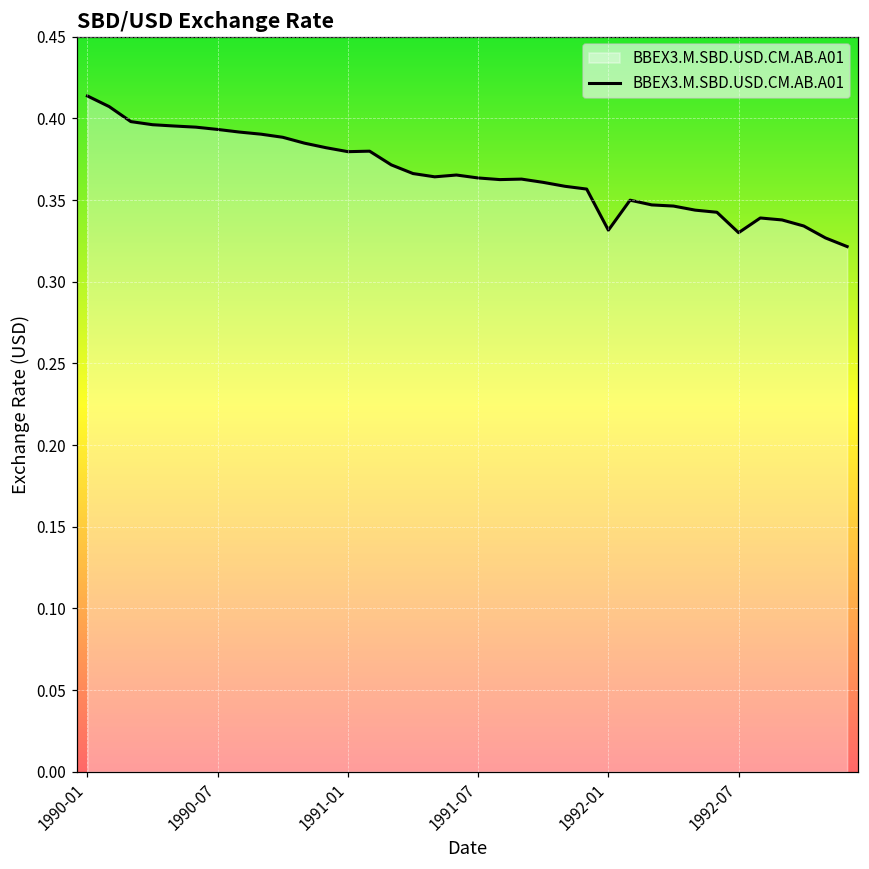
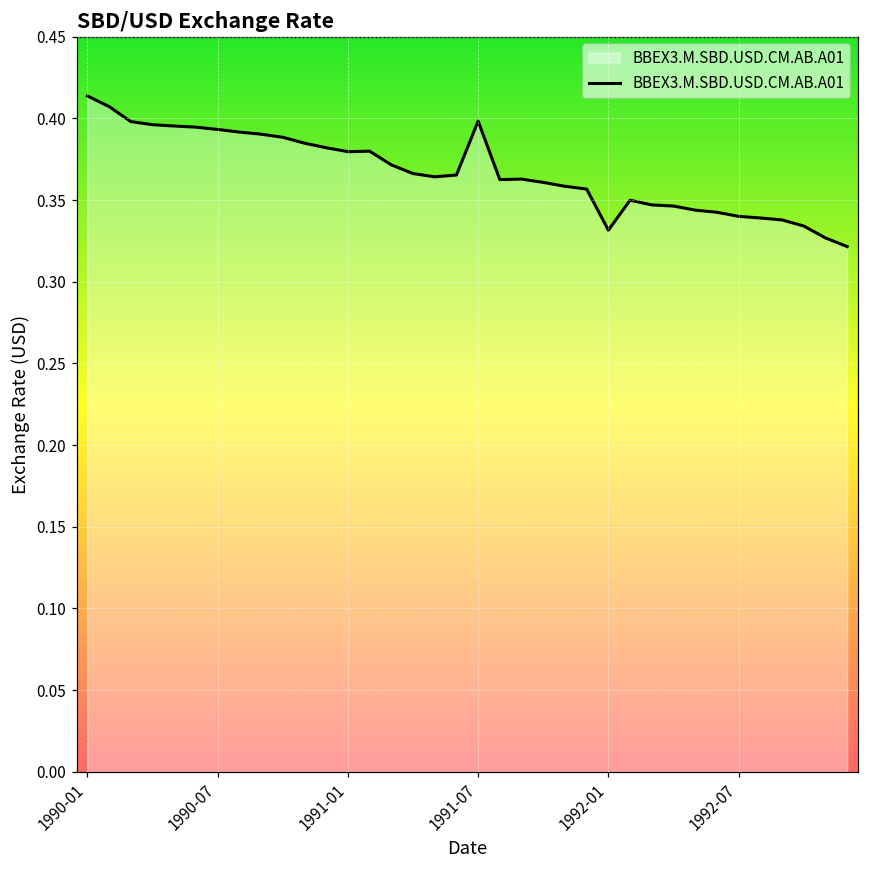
1991-07: 0.364 -> 0.398
1992-07: 0.33 -> 0.34
